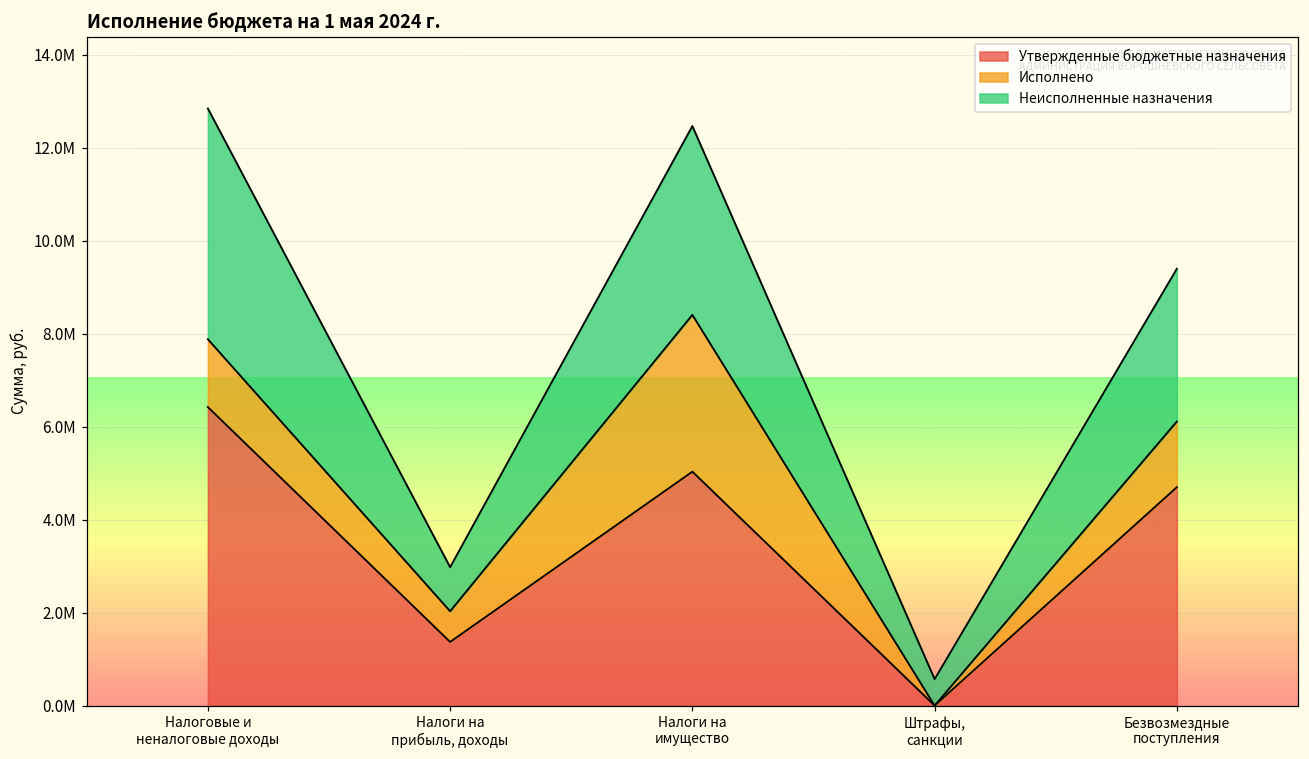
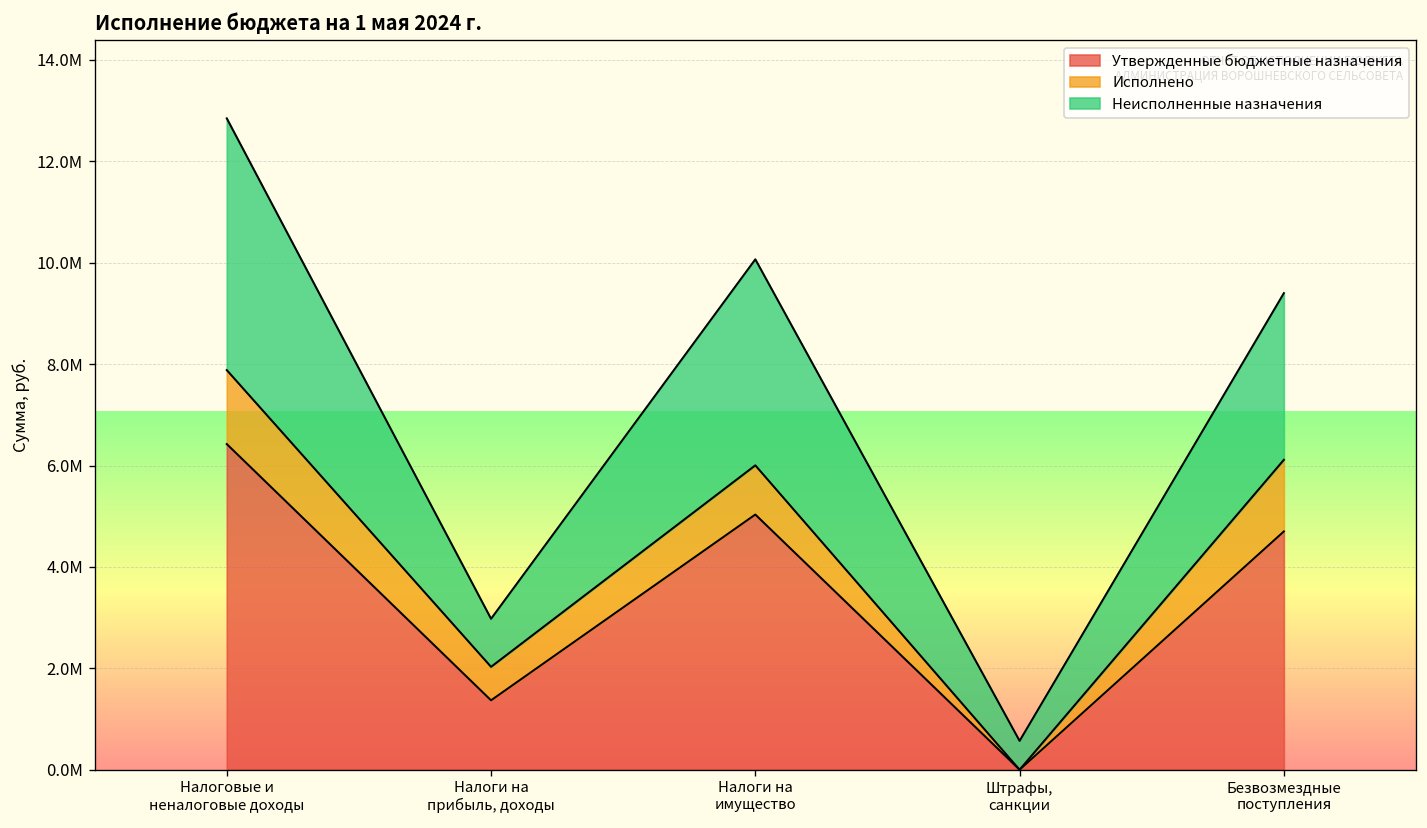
Исполнено, Налоги на имущество: 3400000 -> 1000000
